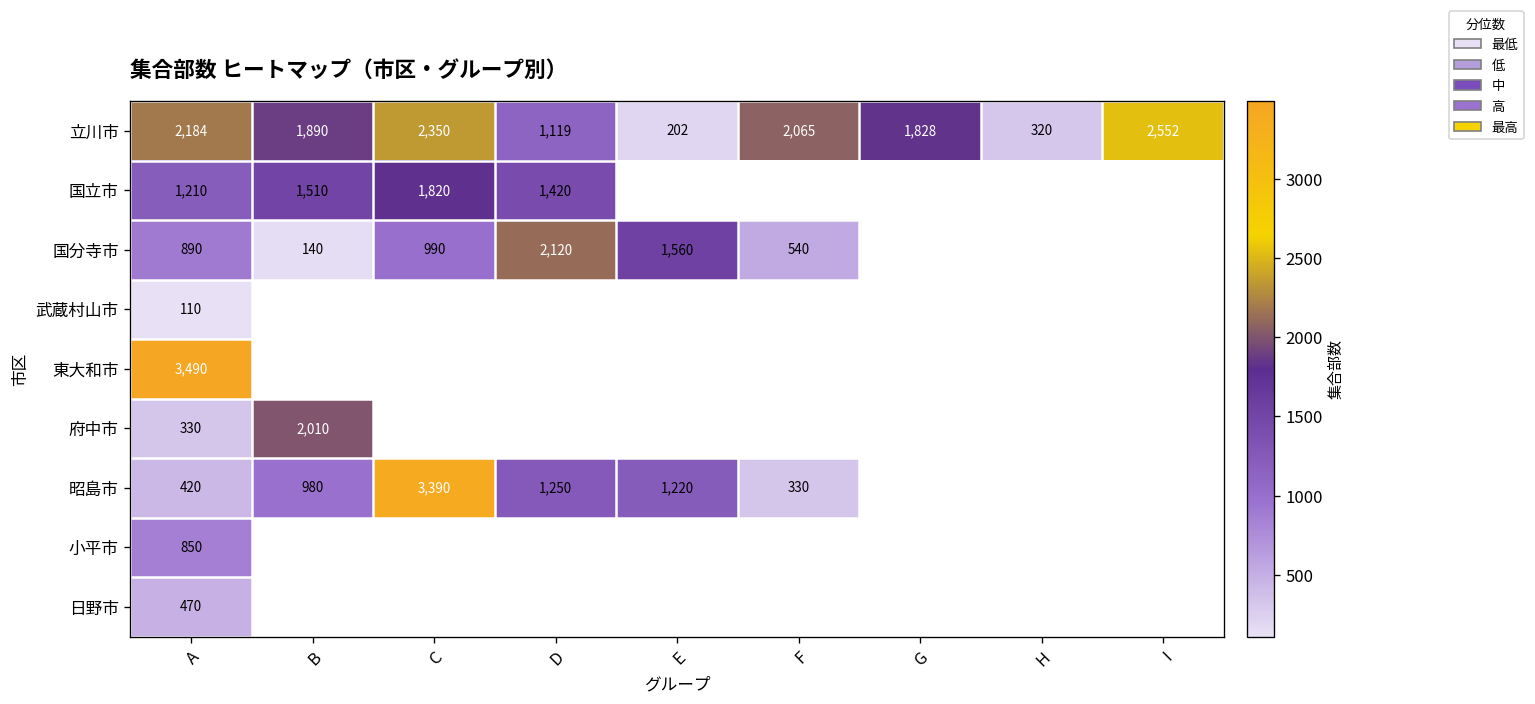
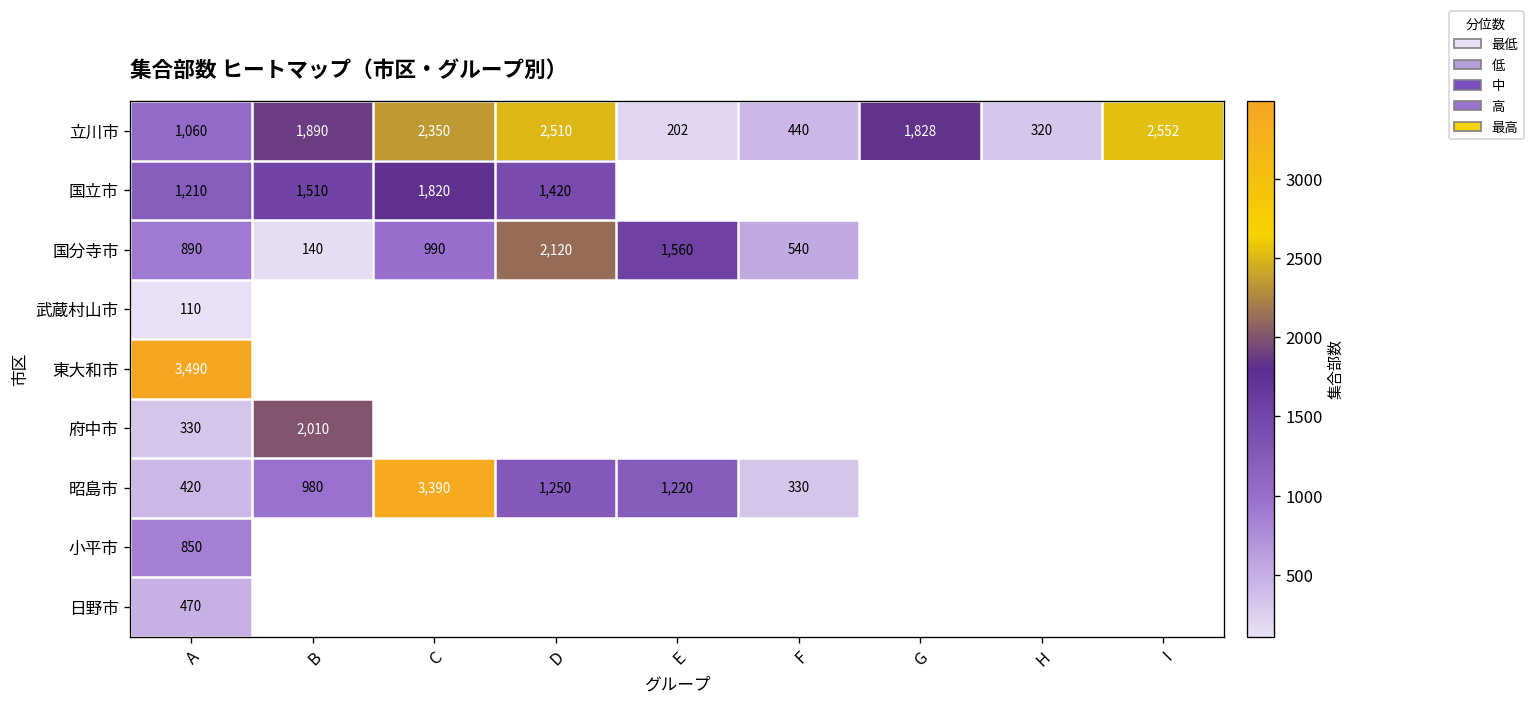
立川市, A: 2,184 -> 1,060
立川市, D: 1,119 -> 2,510
立川市, F: 2,065 -> 440
